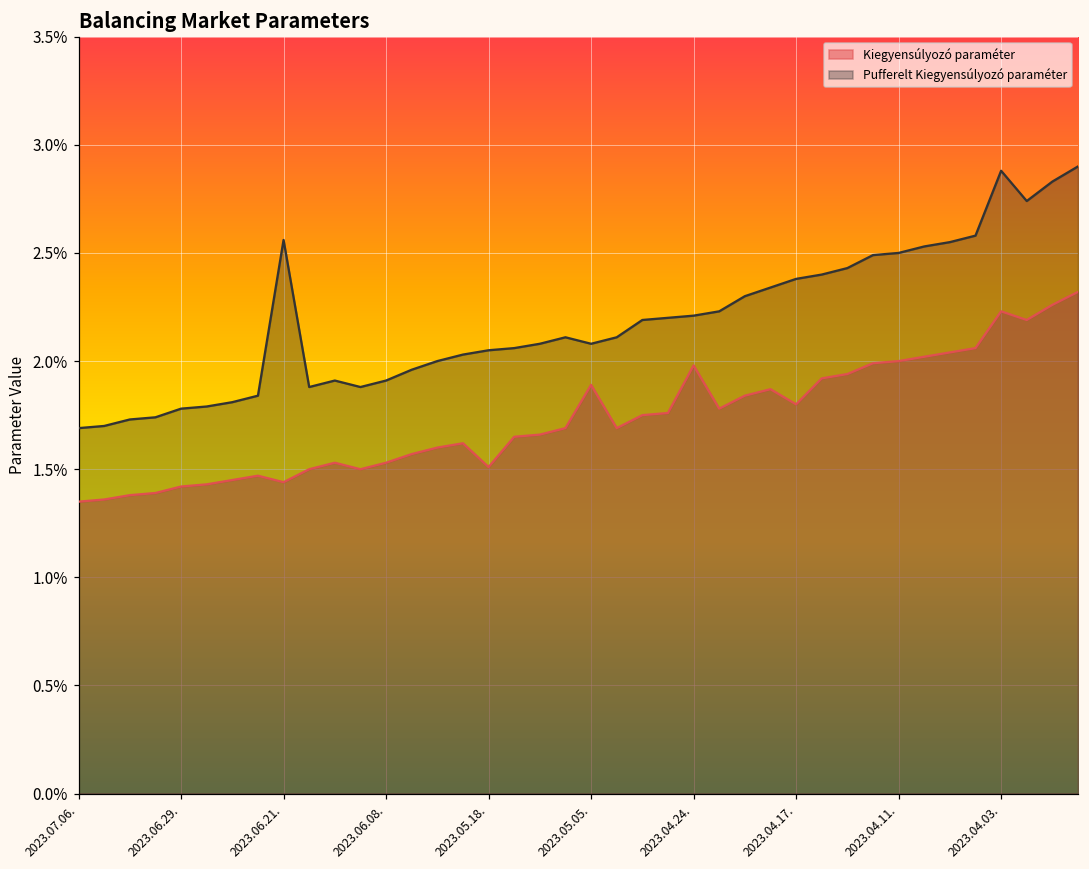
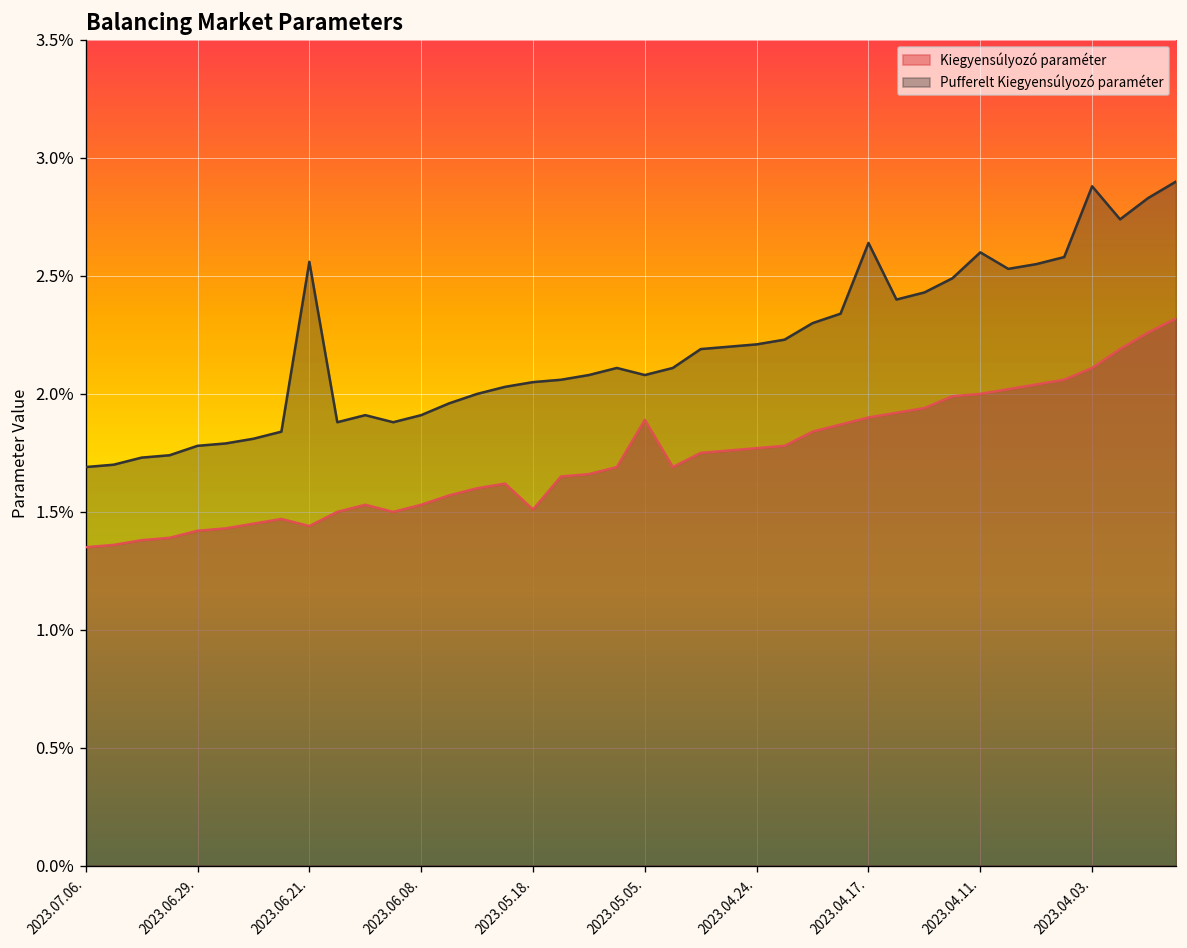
Kiegyensúlyozó paraméter, 2023.04.24.: 1.98% -> 1.77%
Kiegyensúlyozó paraméter, 2023.04.17.: 1.80% -> 1.90%
Pufferelt Kiegyensúlyozó paraméter, 2023.04.17.: 2.38% -> 2.64%
Pufferelt Kiegyensúlyozó paraméter, 2023.04.11.: 2.50% -> 2.60%
Kiegyensúlyozó paraméter, 2023.04.03.: 2.23% -> 2.11%
